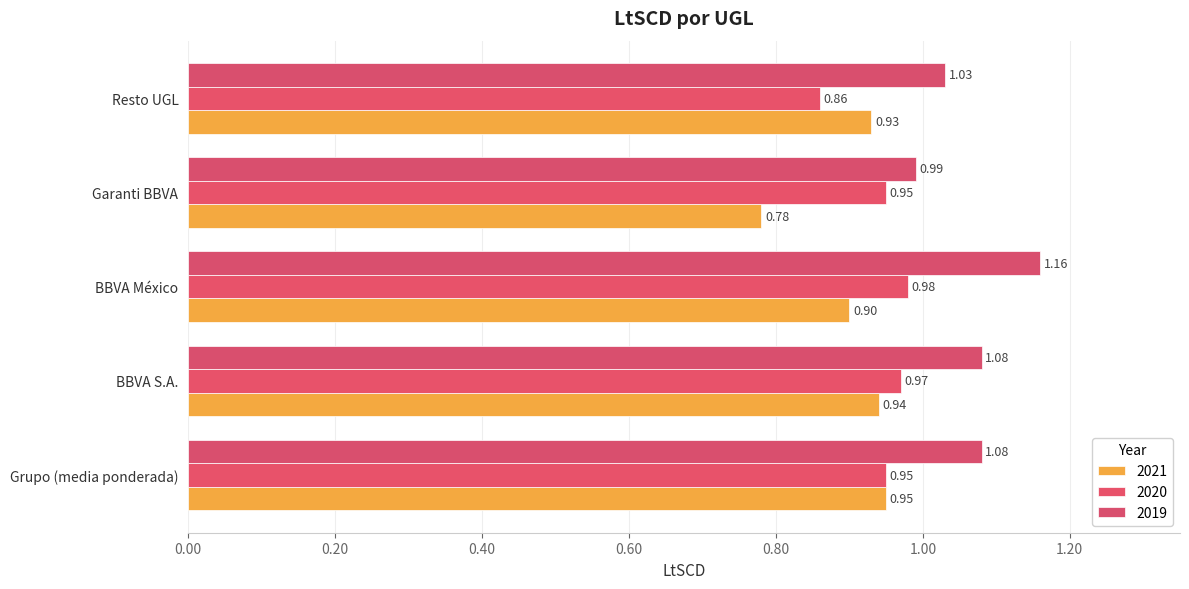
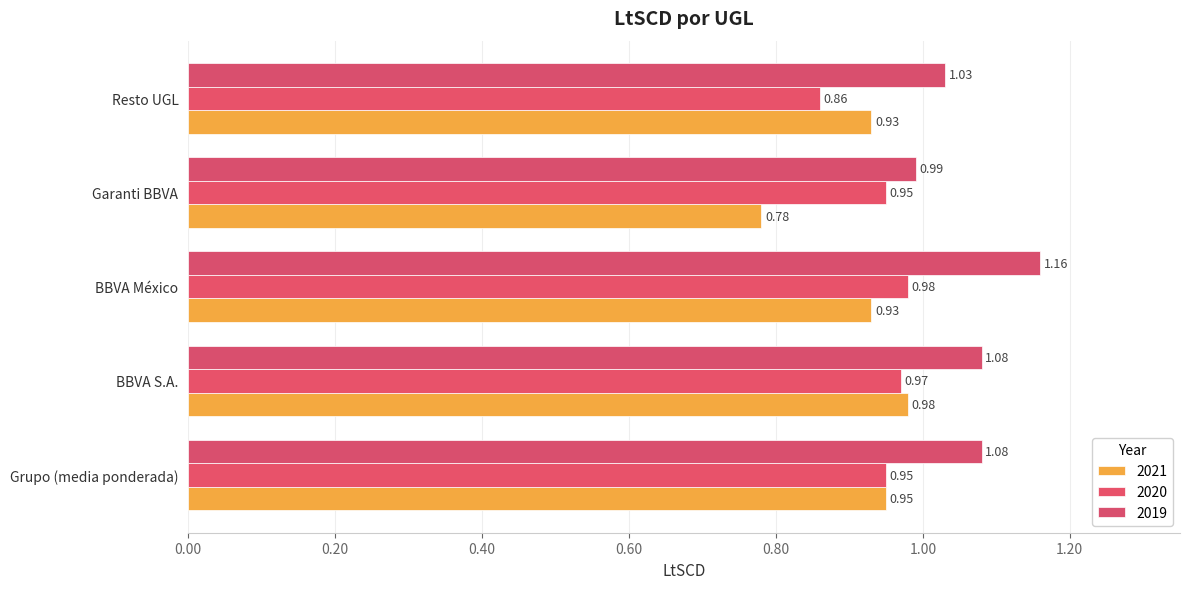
2021, BBVA México: 0.90 -> 0.93
2021, BBVA S.A.: 0.94 -> 0.98
